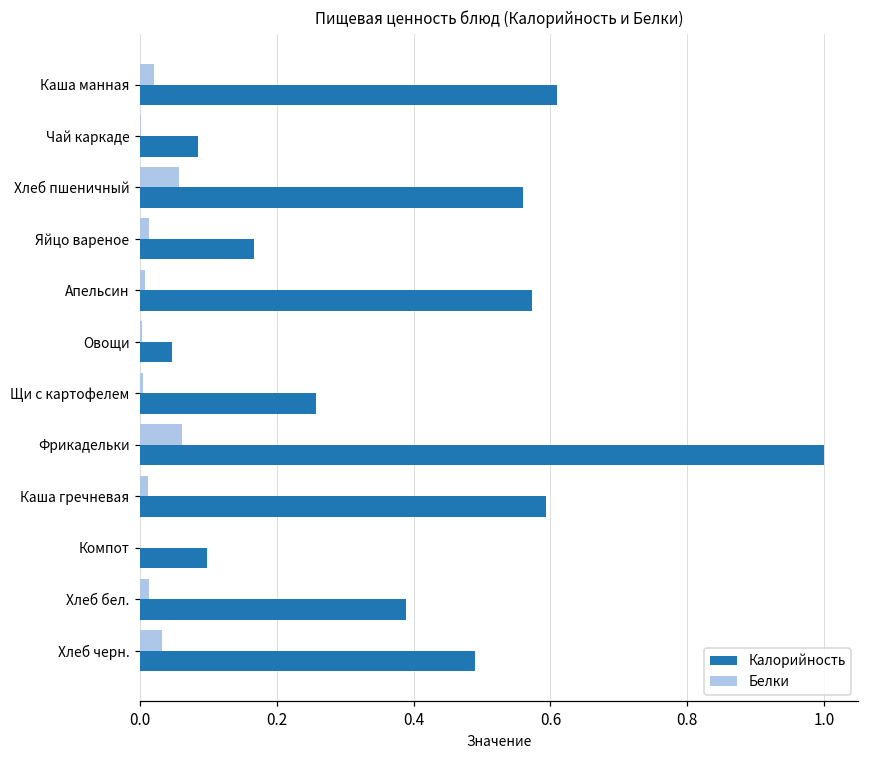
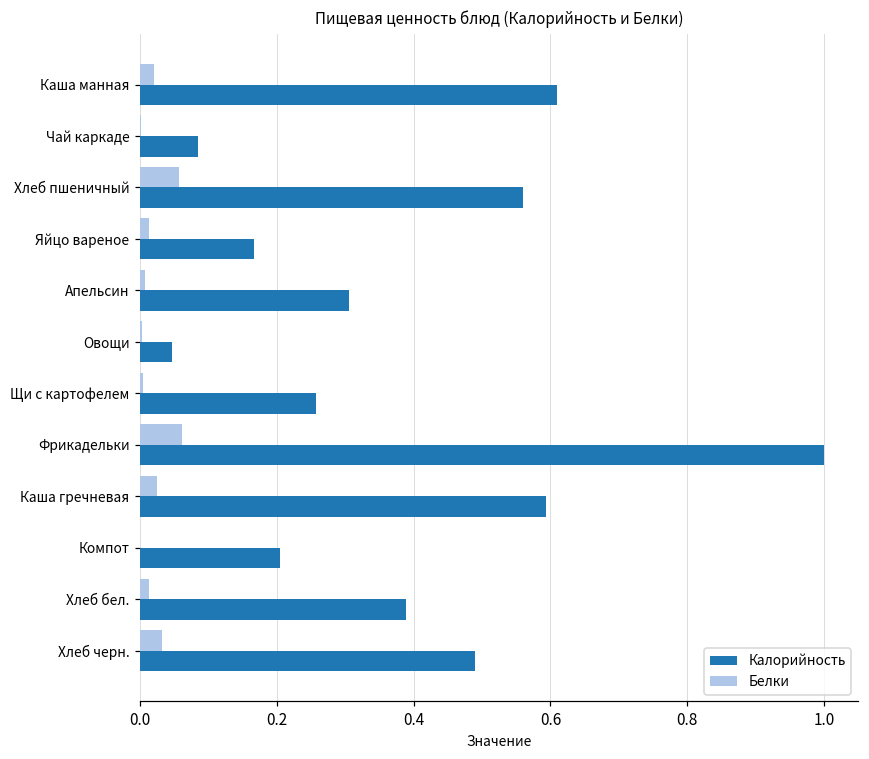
Калорийность, Апельсин: 0.57 -> 0.30
Белки, Каша гречневая: 0.01 -> 0.03
Калорийность, Компот: 0.10 -> 0.20
